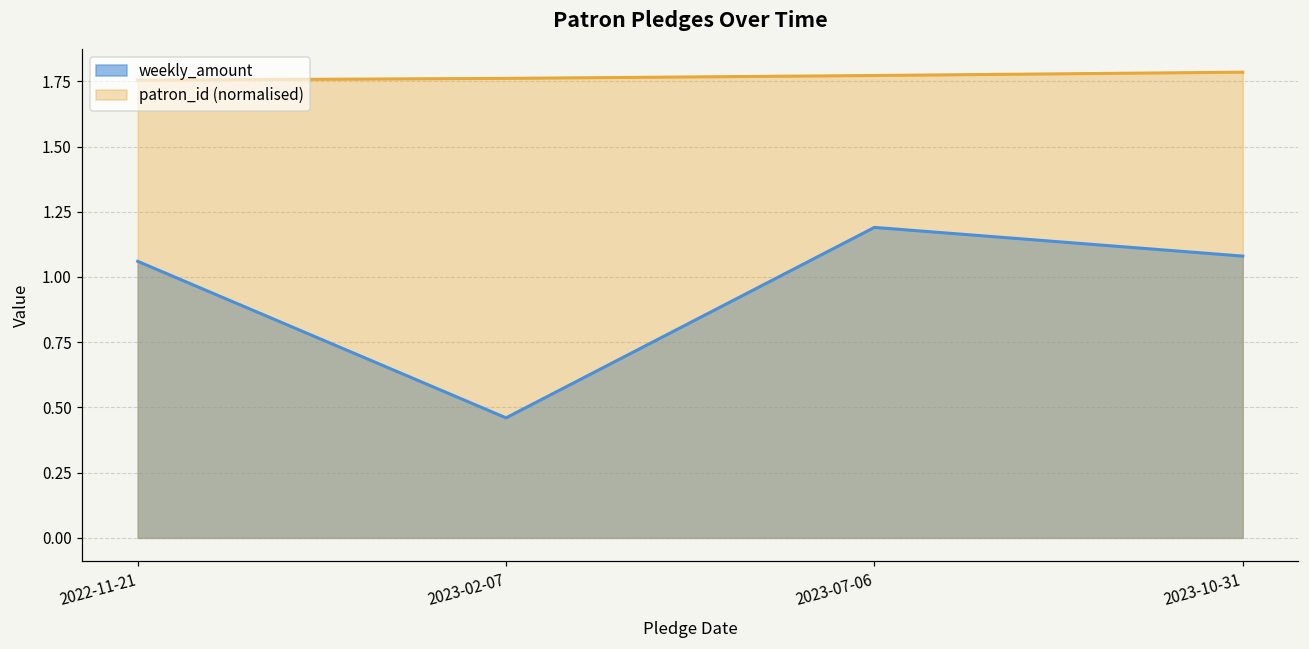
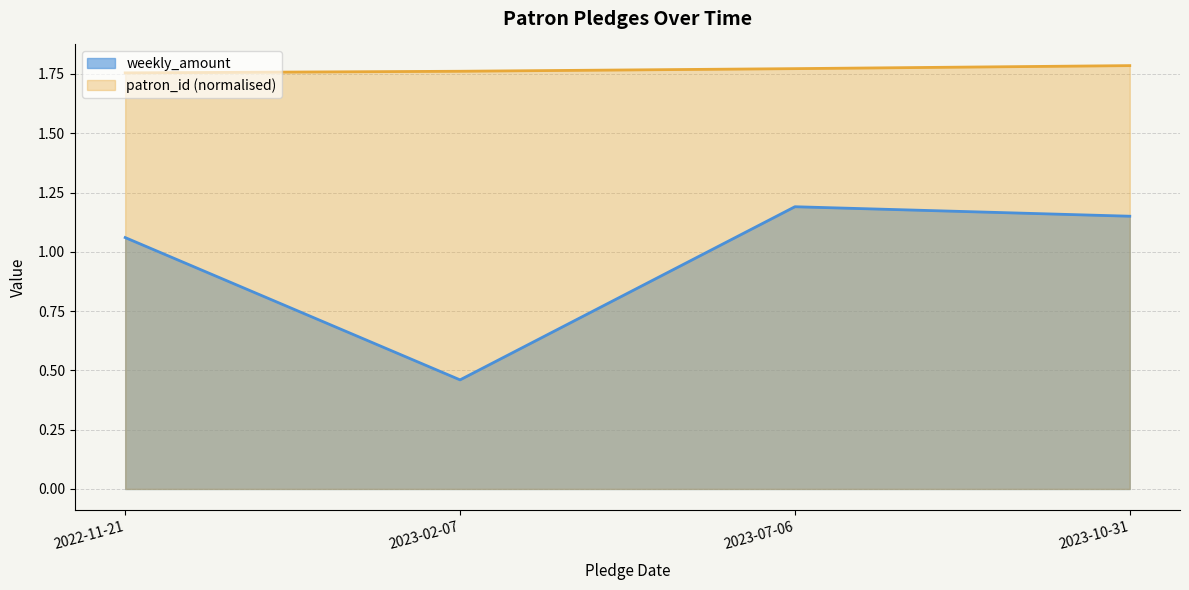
weekly_amount, 2023-10-31: 1.08 -> 1.15
